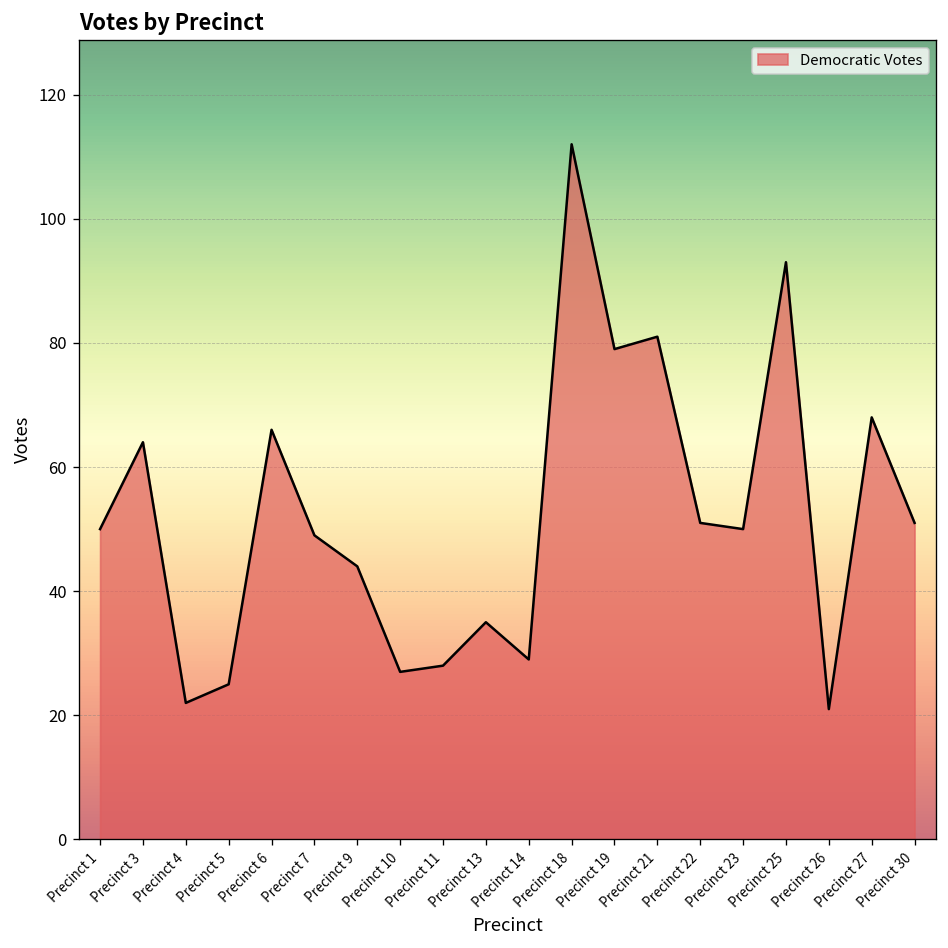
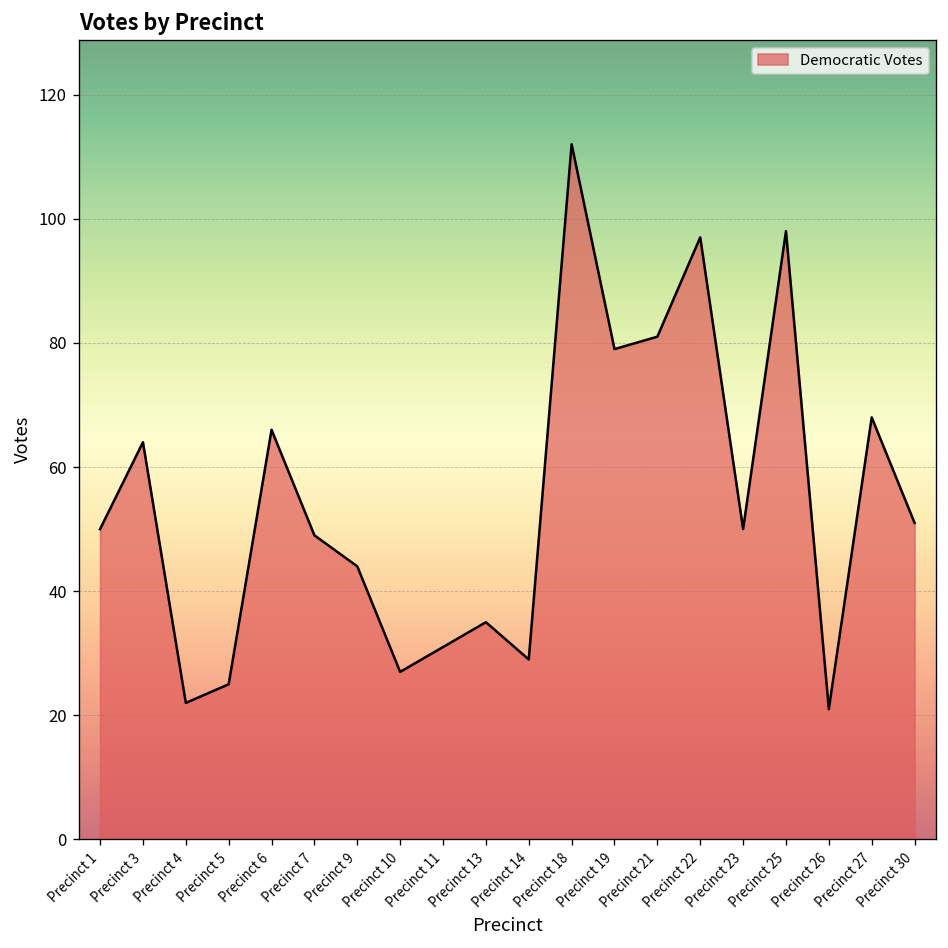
Precinct 11: 28 -> 31
Precinct 22: 51 -> 97
Precinct 25: 93 -> 98
